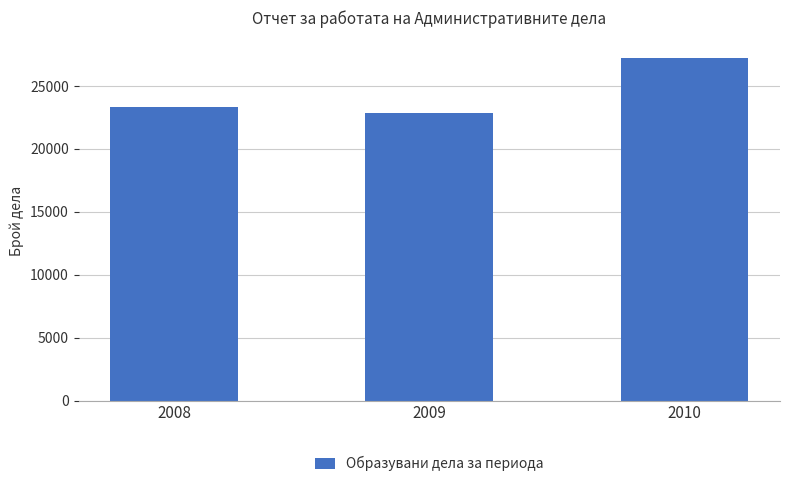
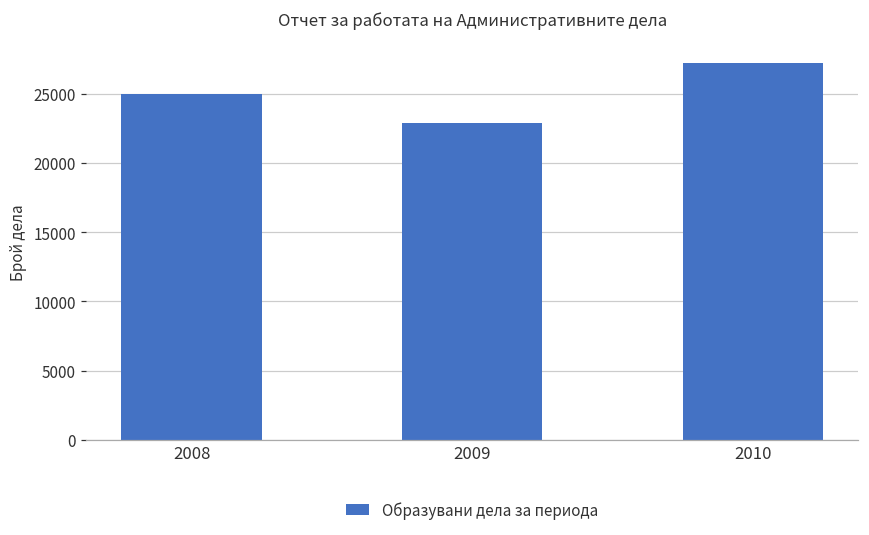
2008: 23300 -> 25000
